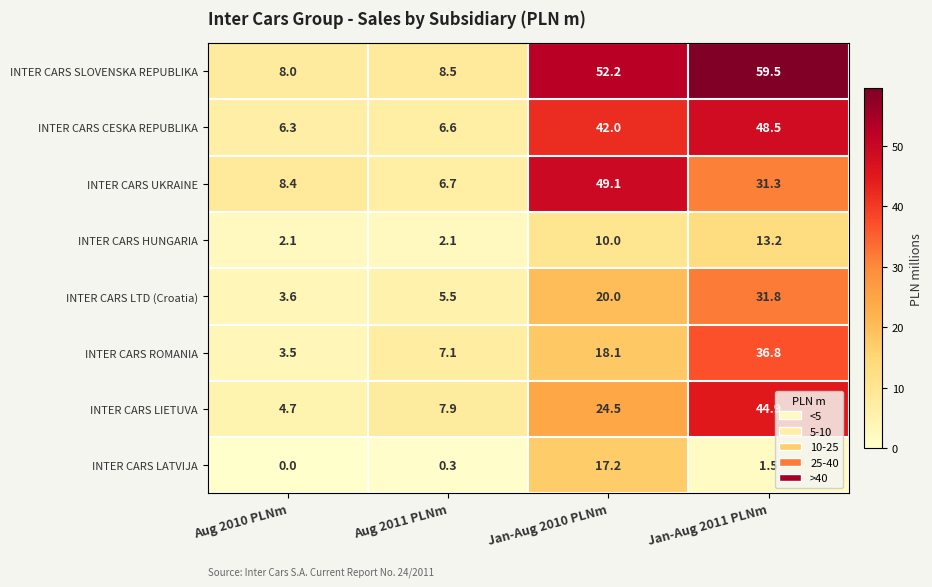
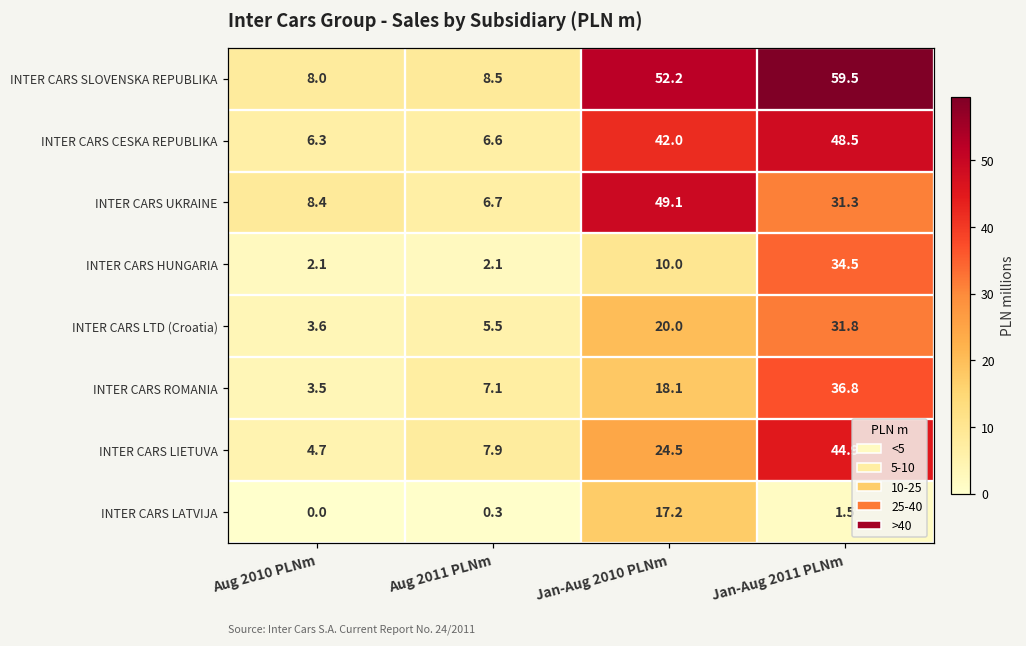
INTER CARS HUNGARIA, Jan-Aug 2011 PLNm: 13.2 -> 34.5
